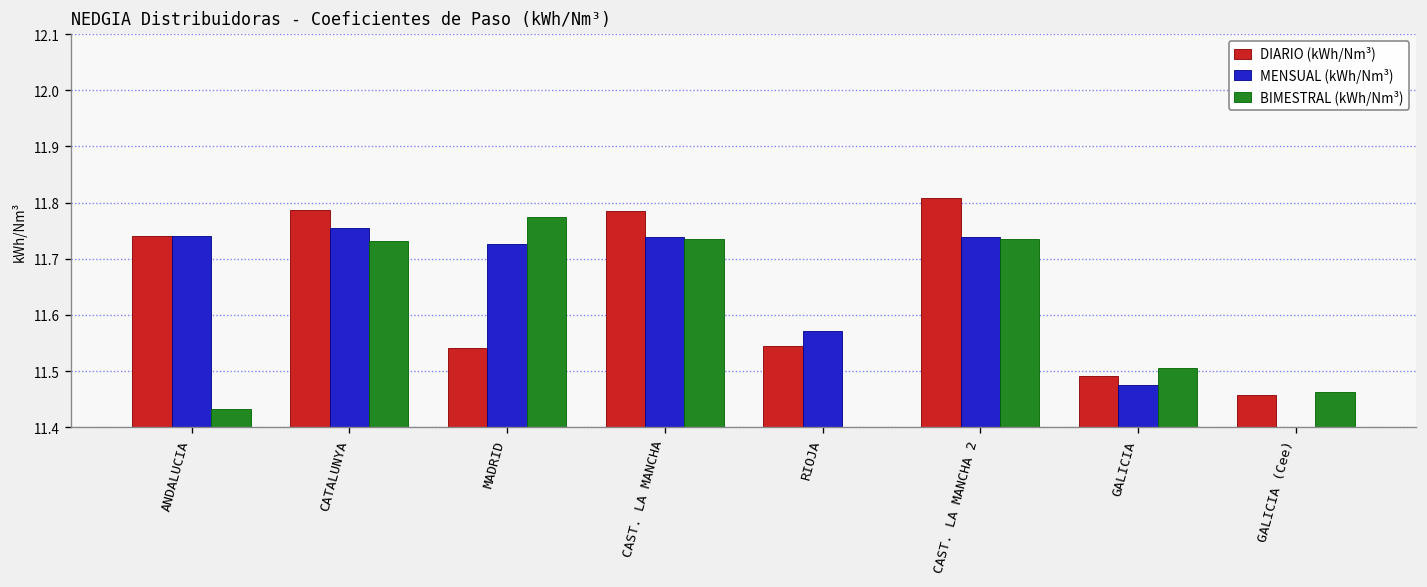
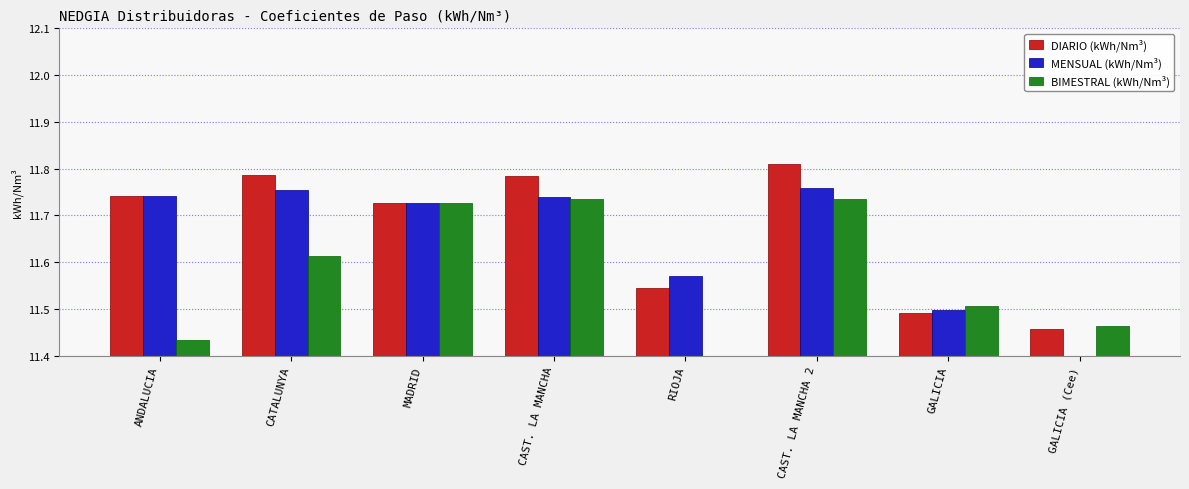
BIMESTRAL (kWh/Nm³), CATALUNYA: 11.73 -> 11.61
DIARIO (kWh/Nm³), MADRID: 11.54 -> 11.73
BIMESTRAL (kWh/Nm³), MADRID: 11.78 -> 11.73
MENSUAL (kWh/Nm³), CAST. LA MANCHA 2: 11.74 -> 11.76
MENSUAL (kWh/Nm³), GALICIA: 11.48 -> 11.50
